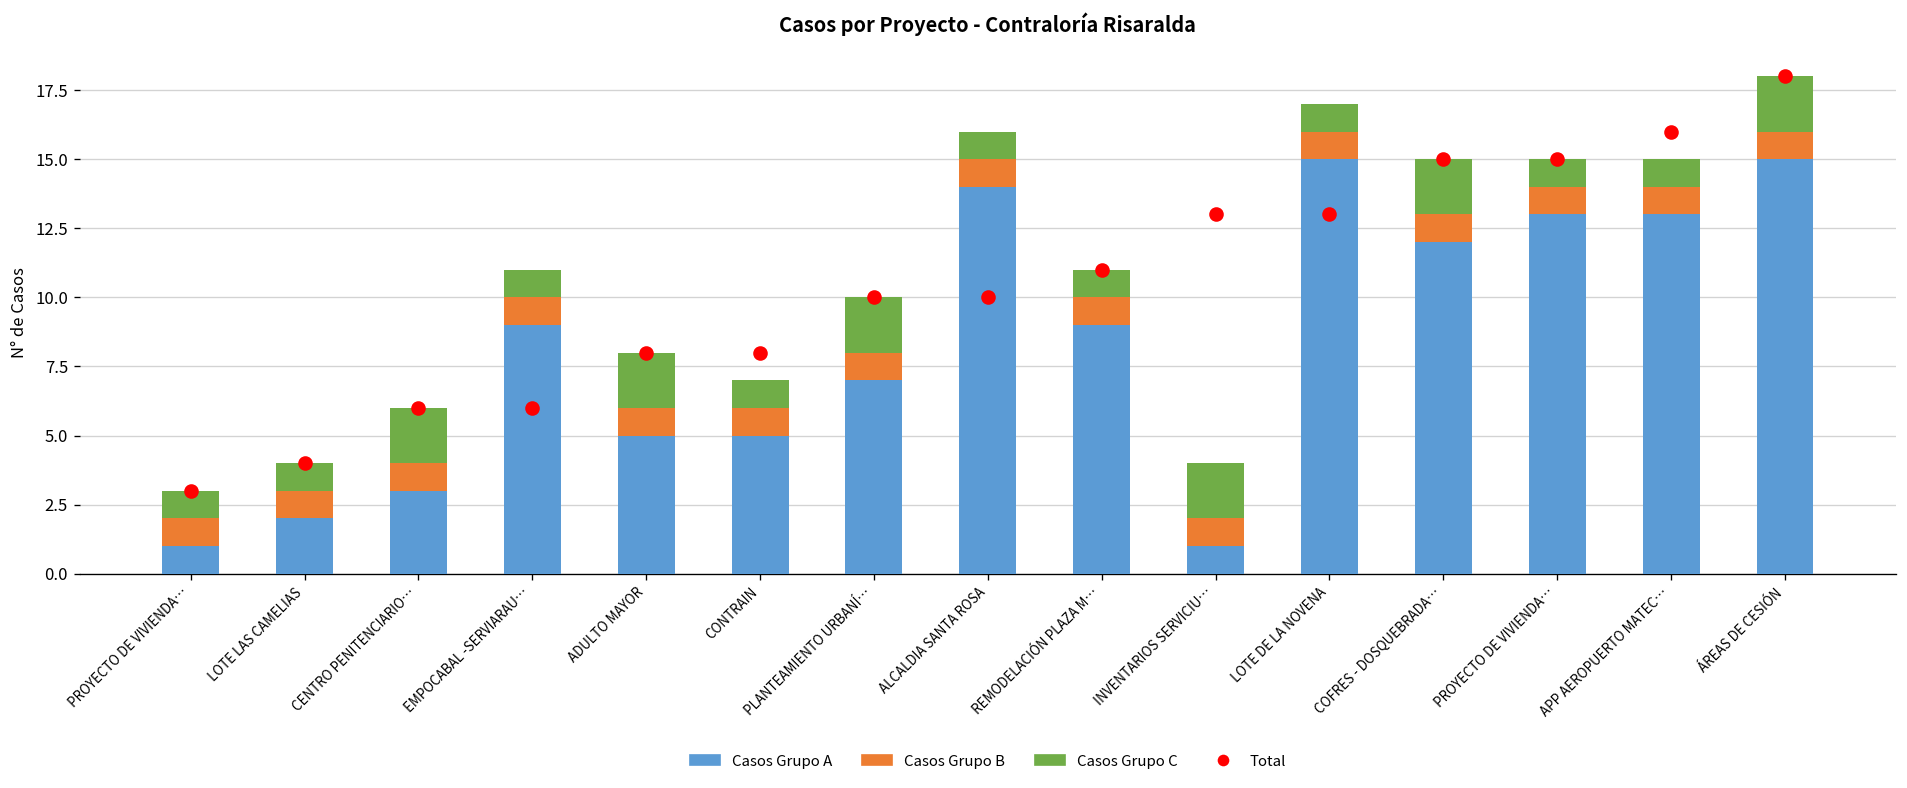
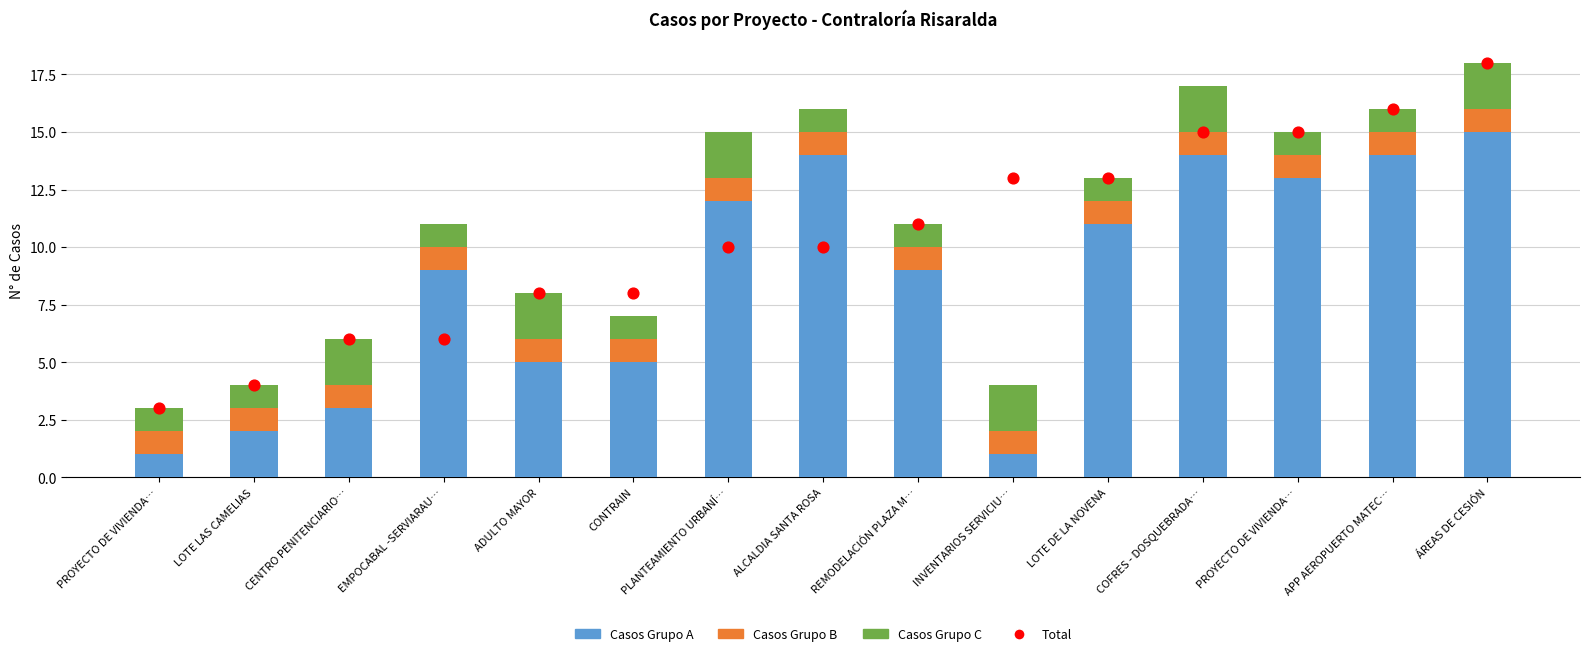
Casos Grupo A, PLANTEAMIENTO URBANÍ…: 7 -> 12
Casos Grupo A, LOTE DE LA NOVENA: 15 -> 11
Casos Grupo A, COFRES - DOSQUEBRADA…: 12 -> 14
Casos Grupo A, APP AEROPUERTO MATEC…: 13 -> 14
